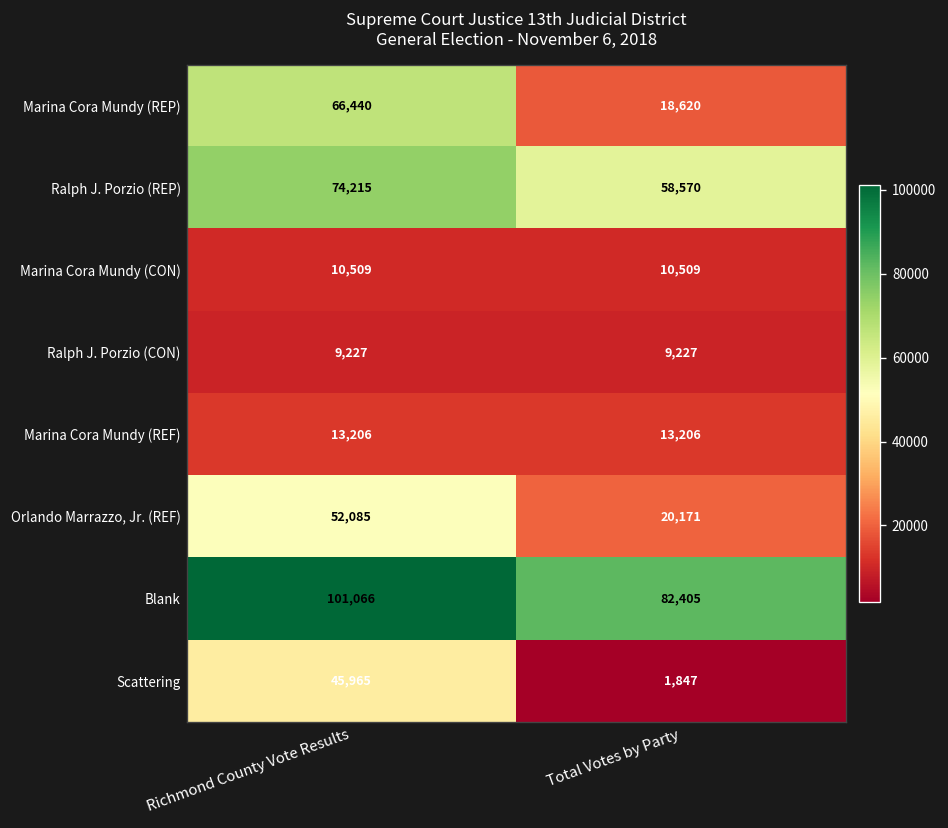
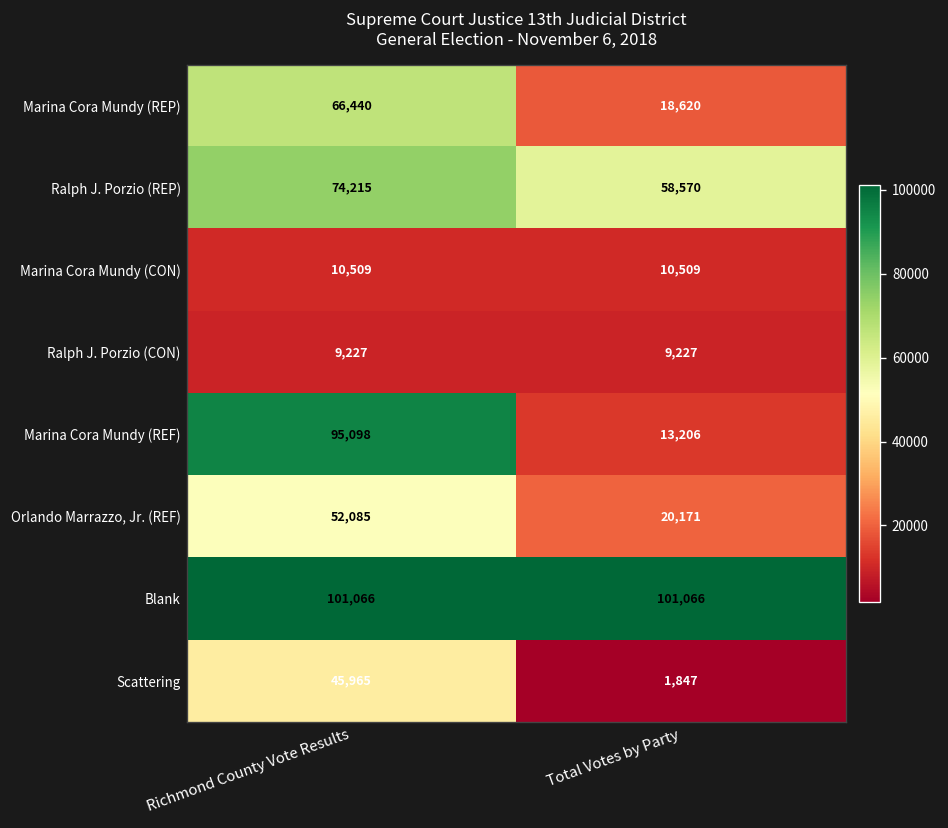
Marina Cora Mundy (REF), Richmond County Vote Results: 13,206 -> 95,098
Blank, Total Votes by Party: 82,405 -> 101,066
